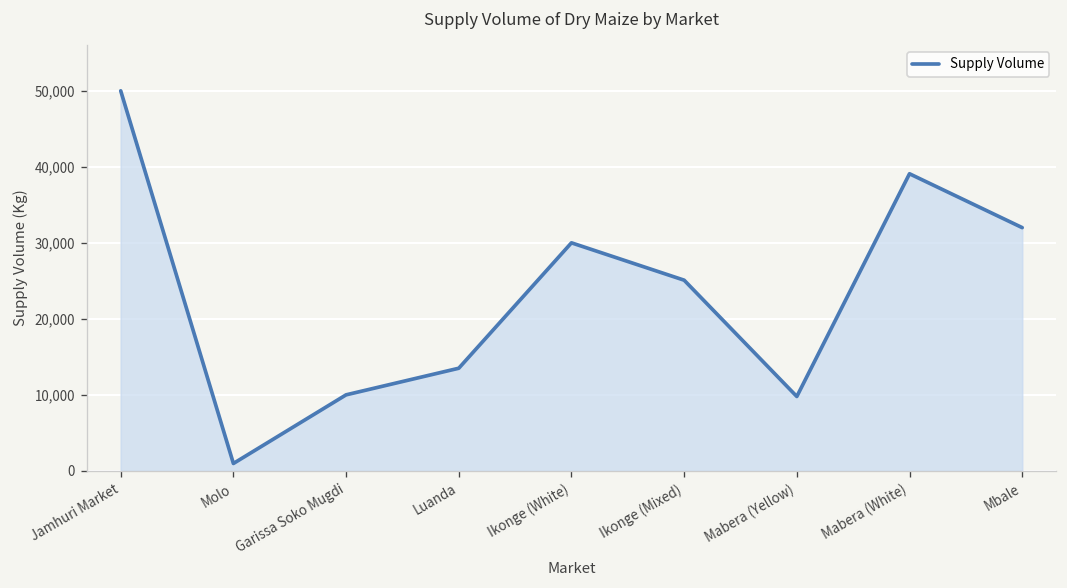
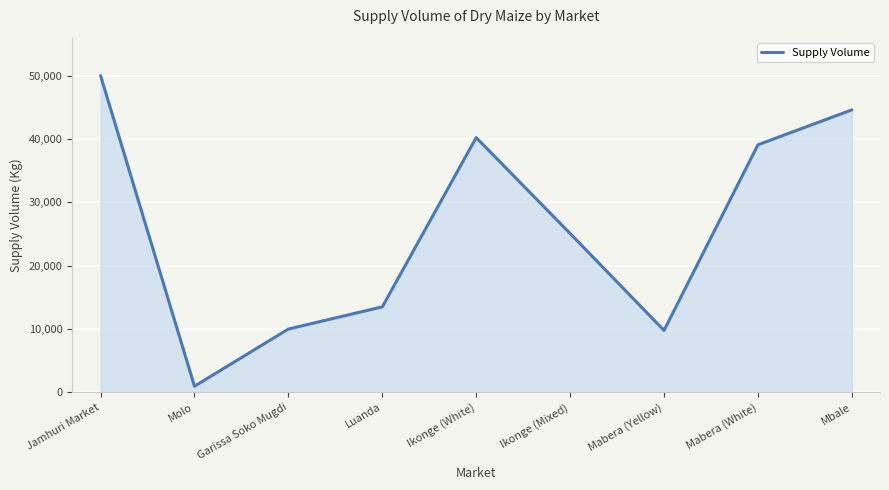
Ikonge (White): 30,000 -> 40,000
Mbale: 32,000 -> 45,000
